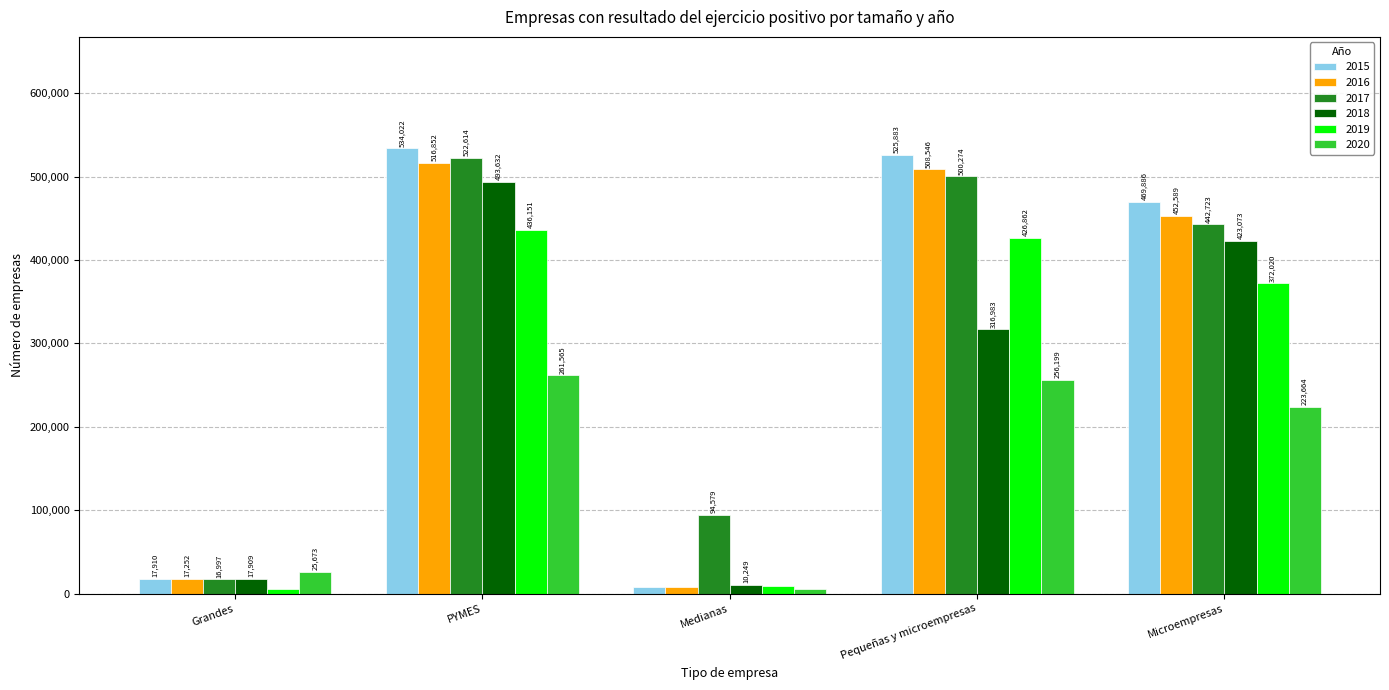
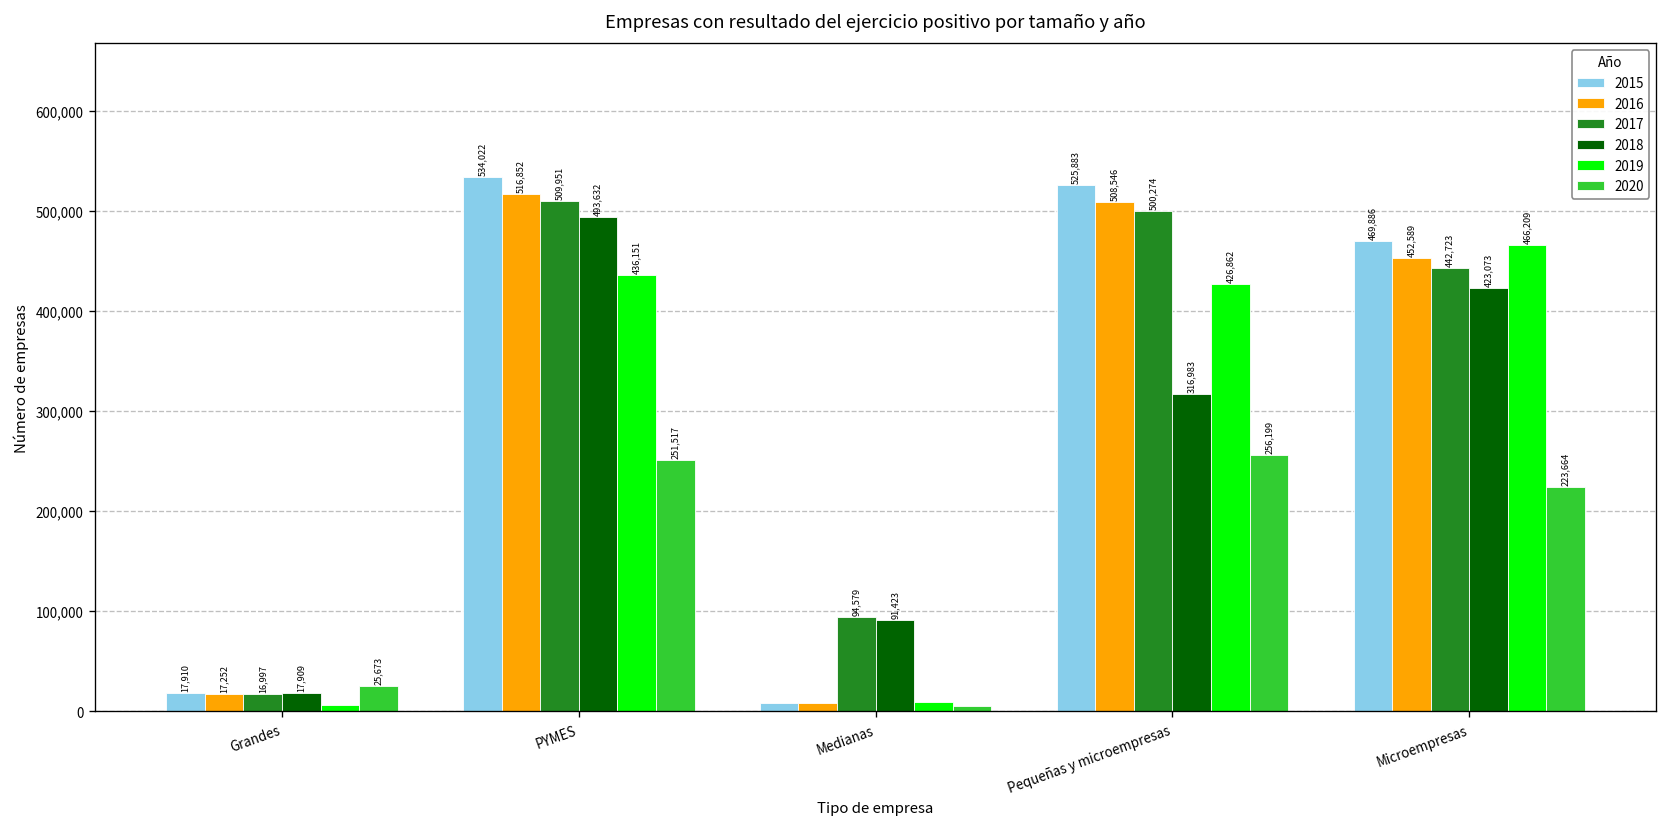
2017, PYMES: 522,614 -> 509,951
2020, PYMES: 261,565 -> 251,517
2018, Medianas: 10,249 -> 91,423
2019, Microempresas: 372,020 -> 466,209
